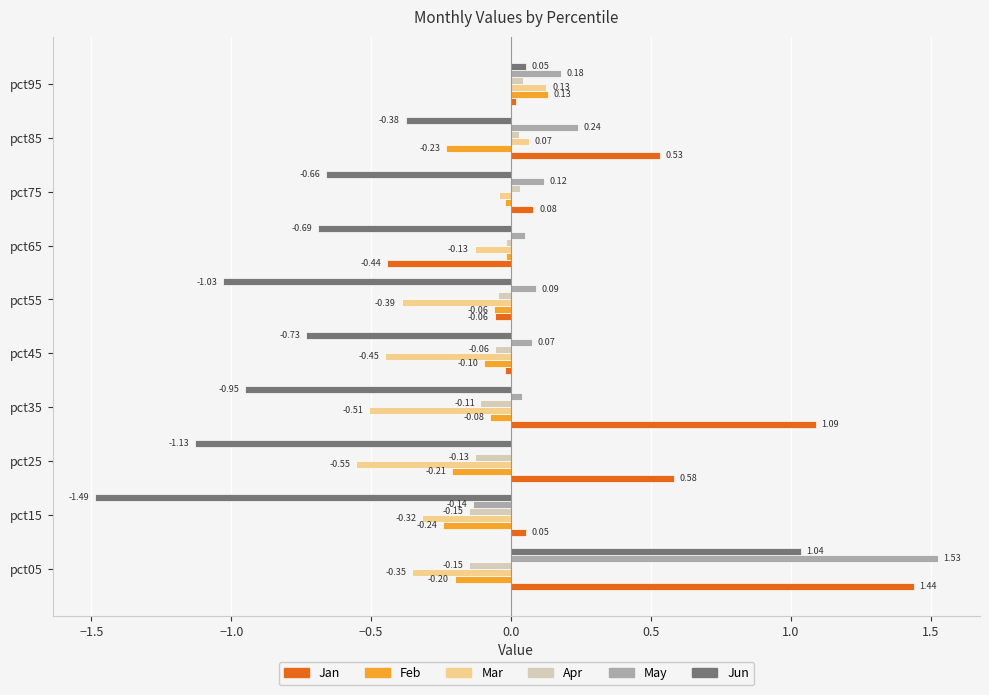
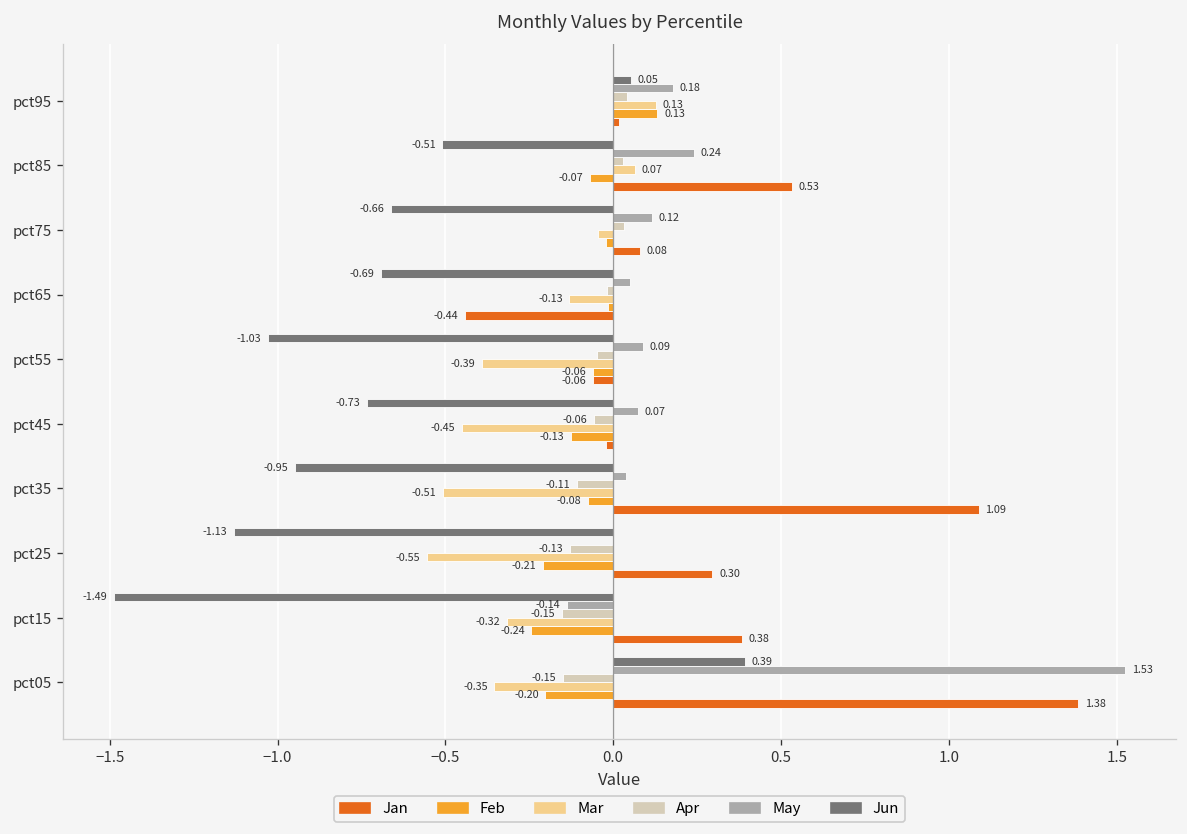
Jun, pct85: -0.38 -> -0.51
Feb, pct85: -0.23 -> -0.07
Feb, pct45: -0.10 -> -0.13
Jan, pct25: 0.58 -> 0.30
Jan, pct15: 0.05 -> 0.38
Jun, pct05: 1.04 -> 0.39
Jan, pct05: 1.44 -> 1.38
